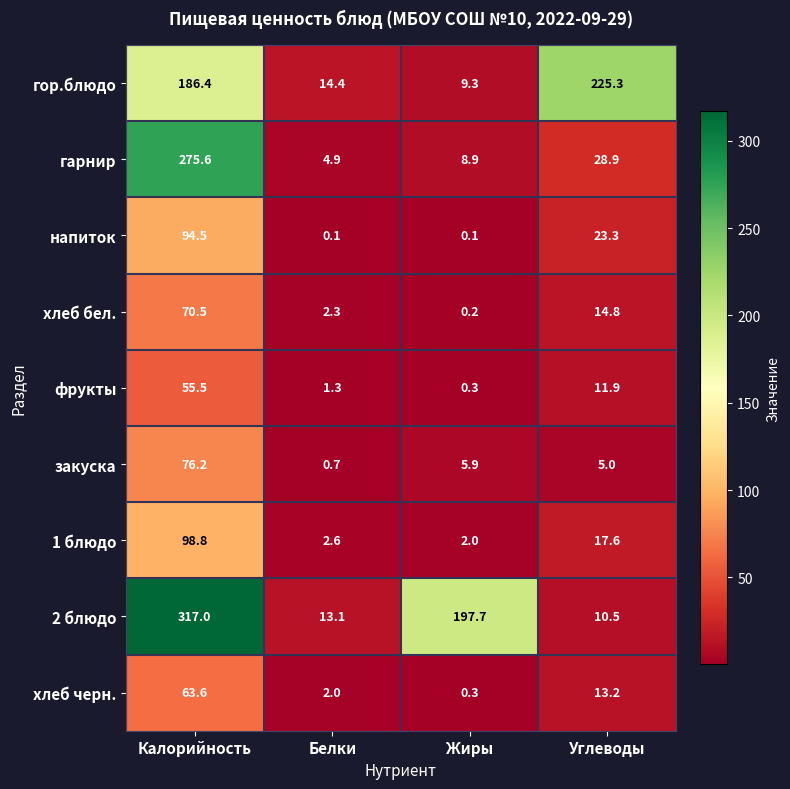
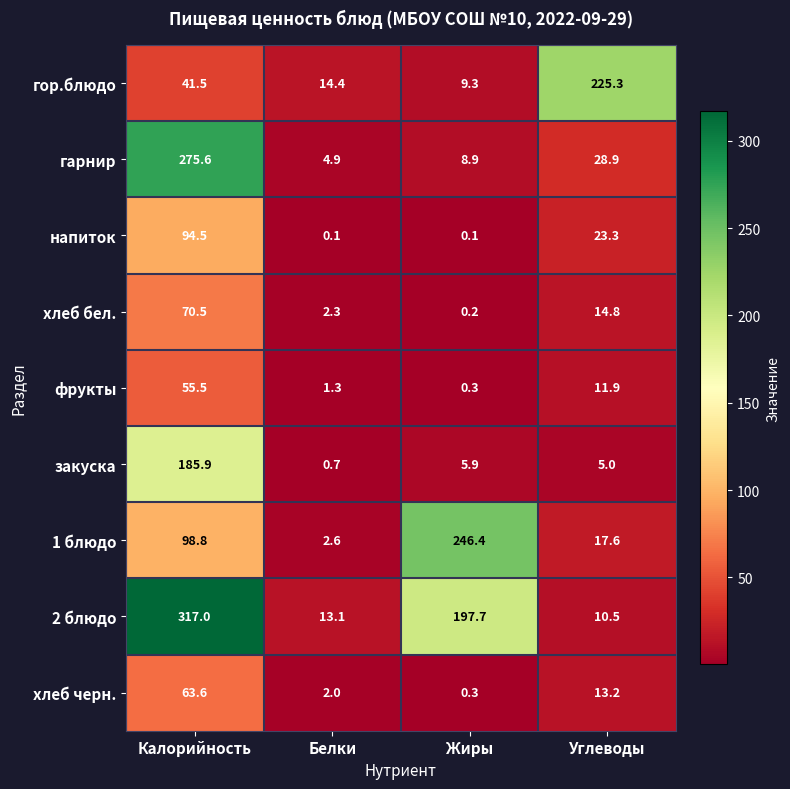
гор.блюдо, Калорийность: 186.4 -> 41.5
закуска, Калорийность: 76.2 -> 185.9
1 блюдо, Жиры: 2.0 -> 246.4
